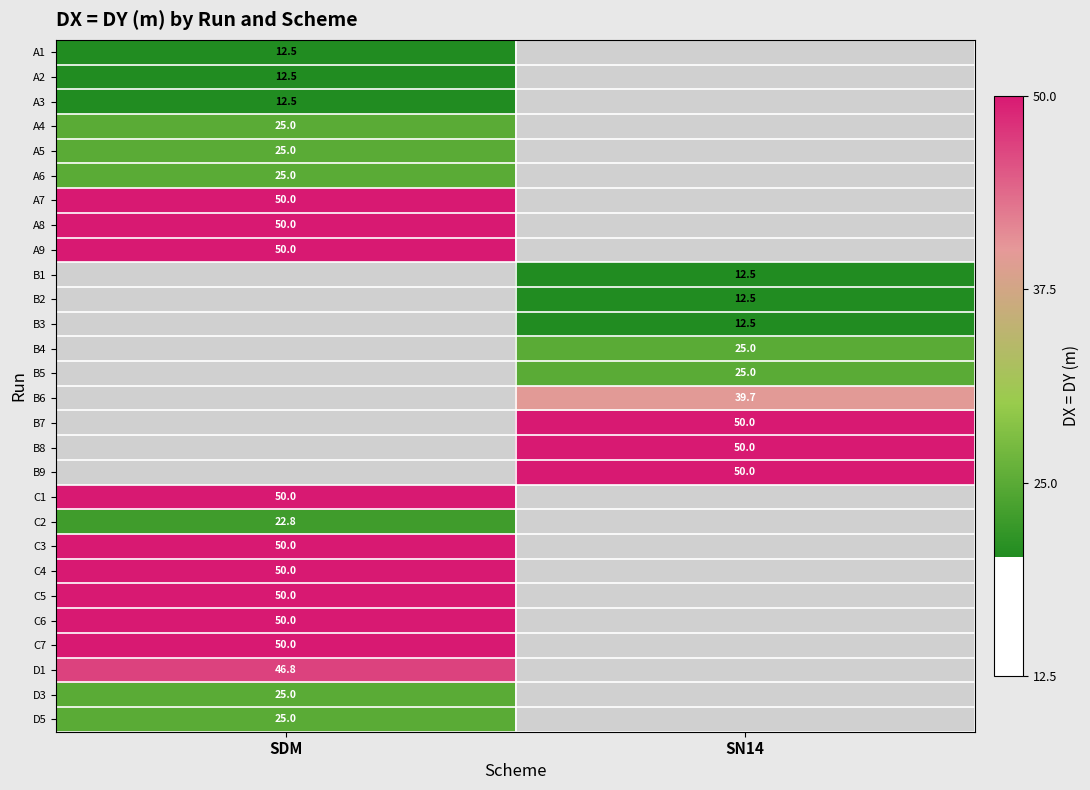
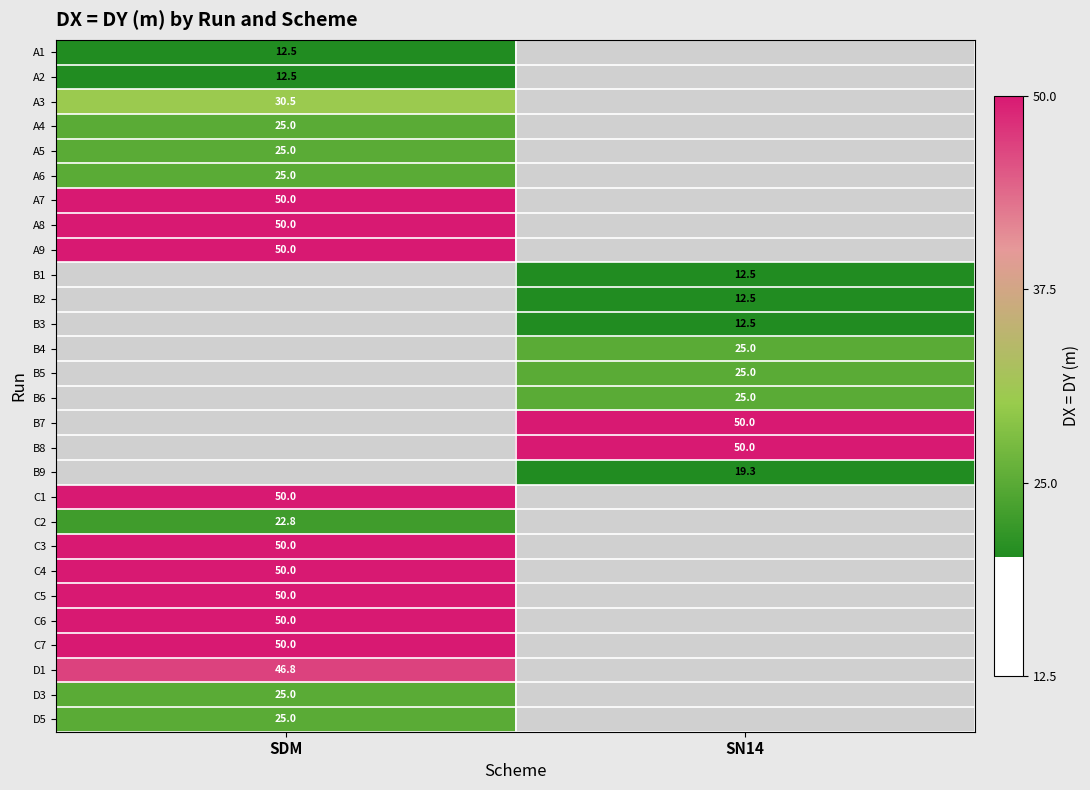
A3, SDM: 12.5 -> 30.5
B6, SN14: 39.7 -> 25.0
B9, SN14: 50.0 -> 19.3
